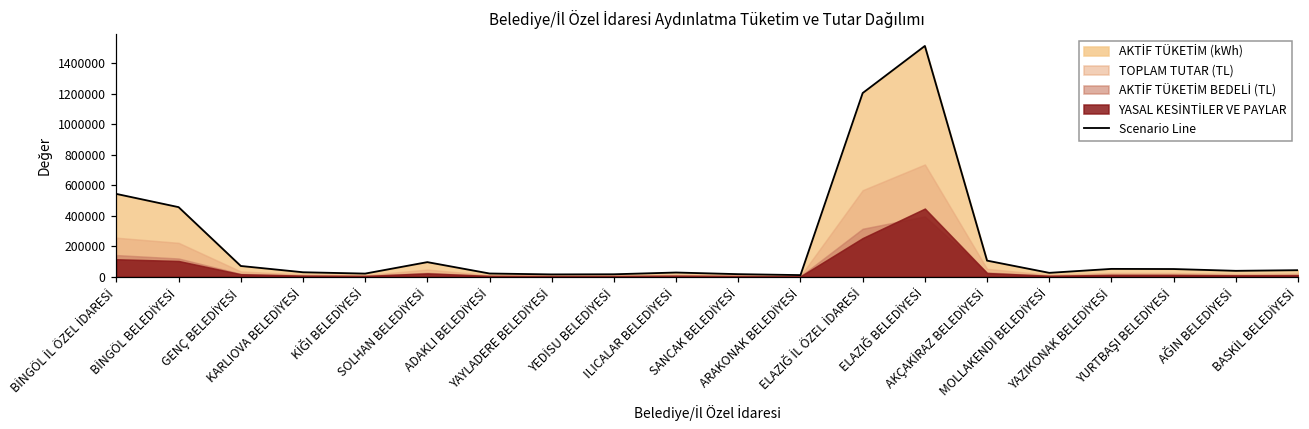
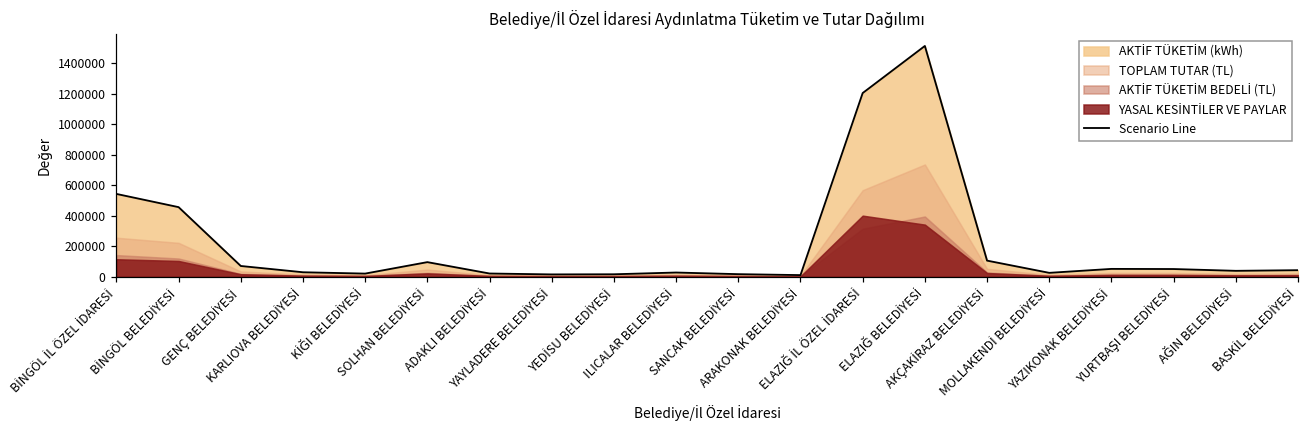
YASAL KESİNTİLER VE PAYLAR, ELAZIĞ İL ÖZEL İDARESİ: 250000 -> 400000
YASAL KESİNTİLER VE PAYLAR, ELAZIĞ BELEDİYESİ: 450000 -> 340000
